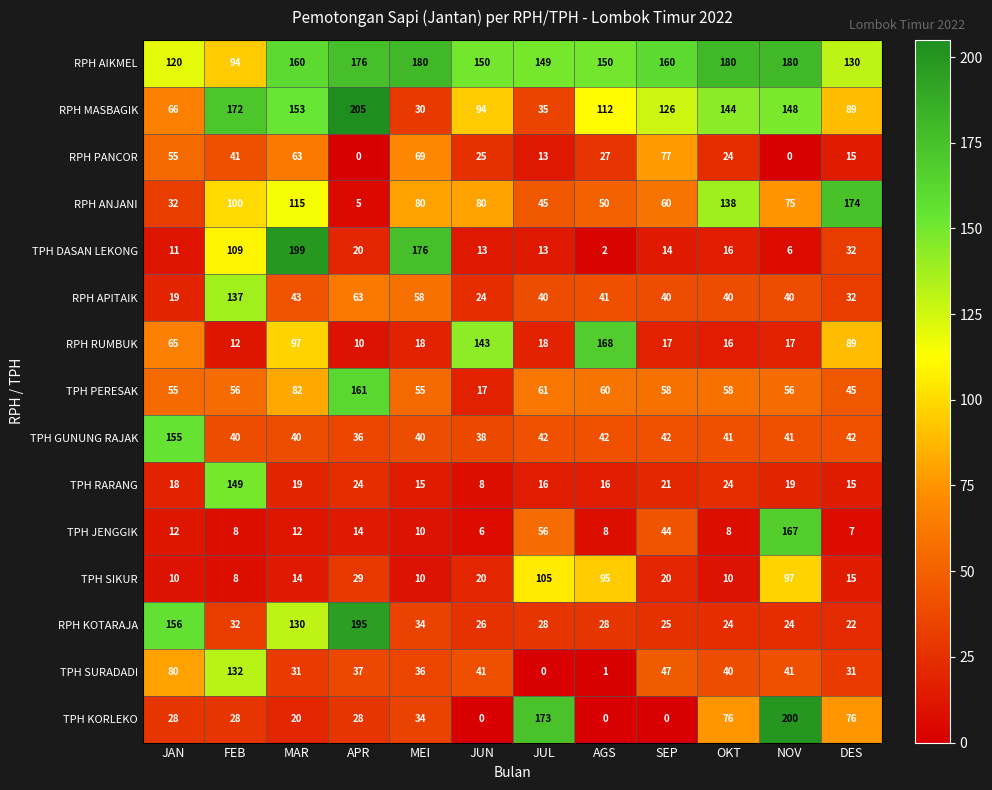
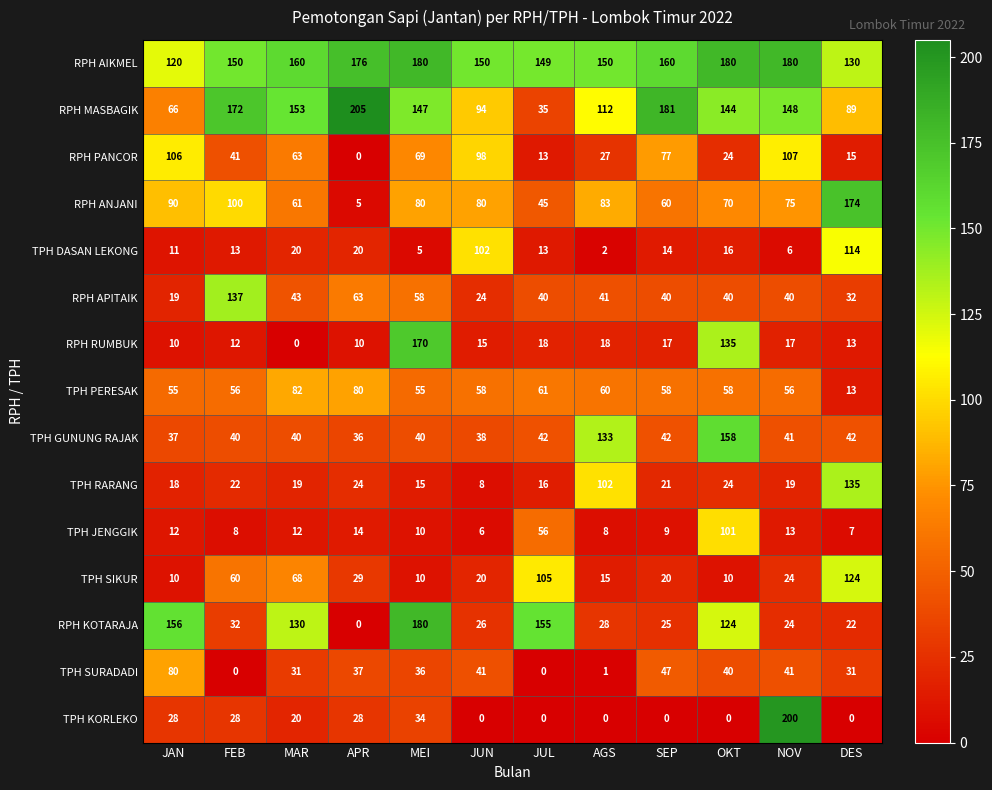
RPH AIKMEL, FEB: 94 -> 150
RPH MASBAGIK, MEI: 30 -> 147
RPH MASBAGIK, SEP: 126 -> 181
RPH PANCOR, JAN: 55 -> 106
RPH PANCOR, JUN: 25 -> 98
RPH PANCOR, NOV: 0 -> 107
RPH ANJANI, JAN: 32 -> 90
RPH ANJANI, MAR: 115 -> 61
RPH ANJANI, AGS: 50 -> 83
RPH ANJANI, OKT: 138 -> 70
TPH DASAN LEKONG, FEB: 109 -> 13
TPH DASAN LEKONG, MAR: 199 -> 20
TPH DASAN LEKONG, MEI: 176 -> 5
TPH DASAN LEKONG, JUN: 13 -> 102
TPH DASAN LEKONG, DES: 32 -> 114
RPH RUMBUK, JAN: 65 -> 10
RPH RUMBUK, MAR: 97 -> 0
RPH RUMBUK, MEI: 18 -> 170
RPH RUMBUK, JUN: 143 -> 15
RPH RUMBUK, AGS: 168 -> 18
RPH RUMBUK, OKT: 16 -> 135
RPH RUMBUK, DES: 89 -> 13
TPH PERESAK, APR: 161 -> 80
TPH PERESAK, JUN: 17 -> 58
TPH PERESAK, DES: 45 -> 13
TPH GUNUNG RAJAK, JAN: 155 -> 37
TPH GUNUNG RAJAK, AGS: 42 -> 133
TPH GUNUNG RAJAK, OKT: 41 -> 158
TPH RARANG, FEB: 149 -> 22
TPH RARANG, AGS: 16 -> 102
TPH RARANG, DES: 15 -> 135
TPH JENGGIK, SEP: 44 -> 9
TPH JENGGIK, OKT: 8 -> 101
TPH JENGGIK, NOV: 167 -> 13
TPH SIKUR, FEB: 8 -> 60
TPH SIKUR, MAR: 14 -> 68
TPH SIKUR, AGS: 95 -> 15
TPH SIKUR, NOV: 97 -> 24
TPH SIKUR, DES: 15 -> 124
RPH KOTARAJA, APR: 195 -> 0
RPH KOTARAJA, MEI: 34 -> 180
RPH KOTARAJA, JUL: 28 -> 155
RPH KOTARAJA, OKT: 24 -> 124
TPH SURADADI, FEB: 132 -> 0
TPH KORLEKO, JUL: 173 -> 0
TPH KORLEKO, OKT: 76 -> 0
TPH KORLEKO, DES: 76 -> 0
